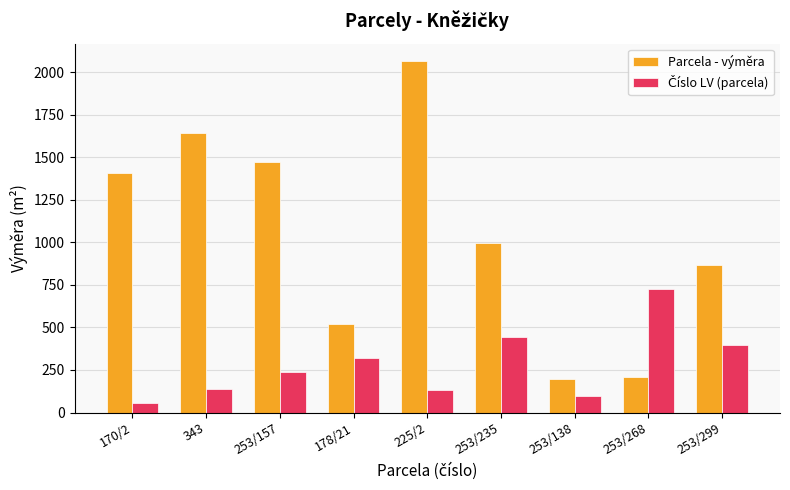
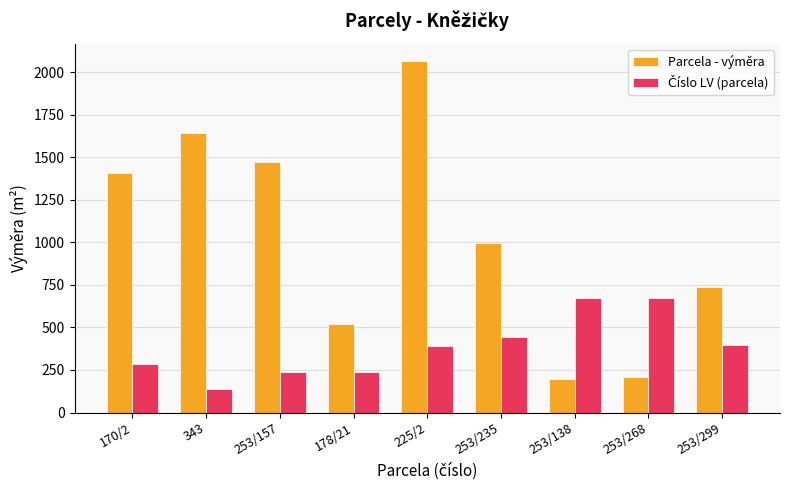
Číslo LV (parcela), 170/2: 60 -> 280
Číslo LV (parcela), 178/21: 320 -> 240
Číslo LV (parcela), 225/2: 130 -> 390
Číslo LV (parcela), 253/138: 100 -> 670
Číslo LV (parcela), 253/268: 730 -> 670
Parcela - výměra, 253/299: 870 -> 740
